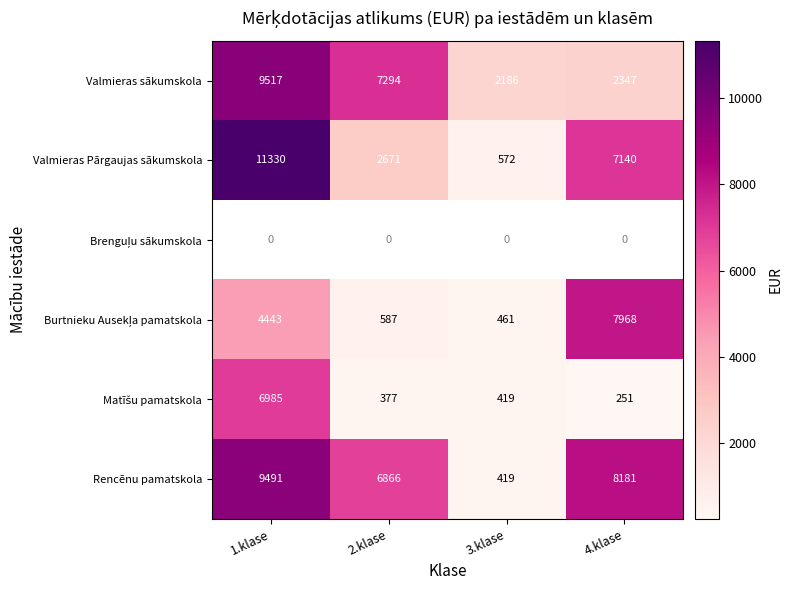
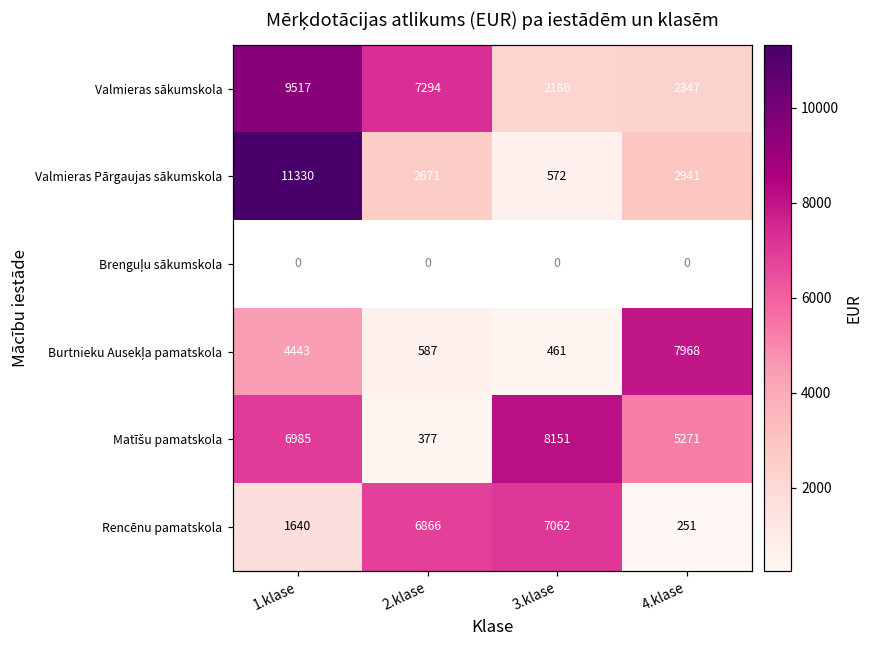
Valmieras Pārgaujas sākumskola, 4.klase: 7140 -> 2941
Matīšu pamatskola, 3.klase: 419 -> 8151
Matīšu pamatskola, 4.klase: 251 -> 5271
Rencēnu pamatskola, 1.klase: 9491 -> 1640
Rencēnu pamatskola, 3.klase: 419 -> 7062
Rencēnu pamatskola, 4.klase: 8181 -> 251
